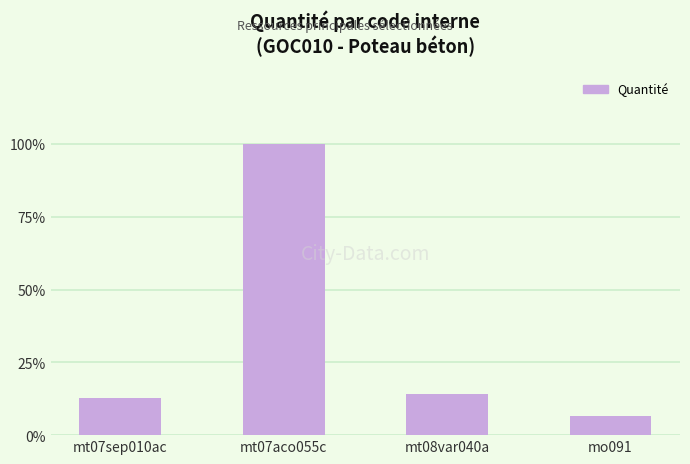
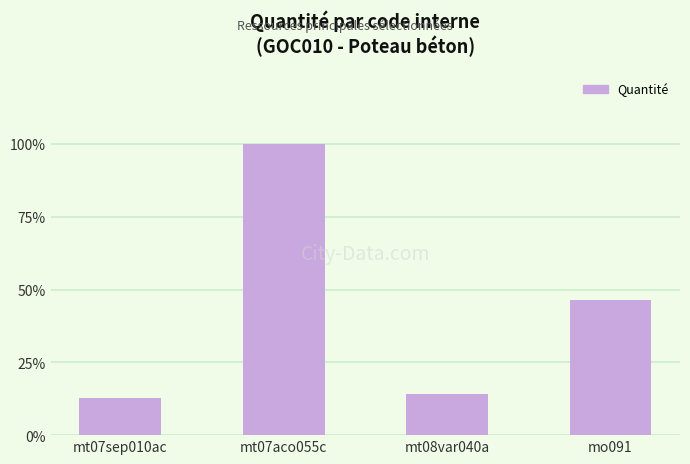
mo091: 6% -> 46%
